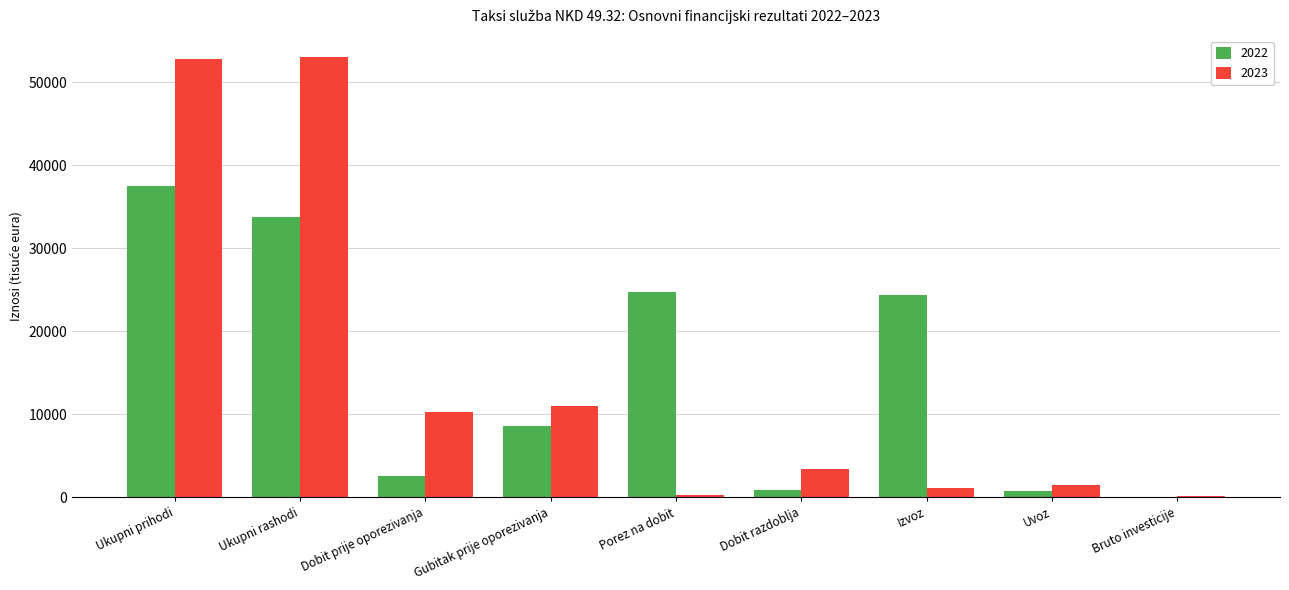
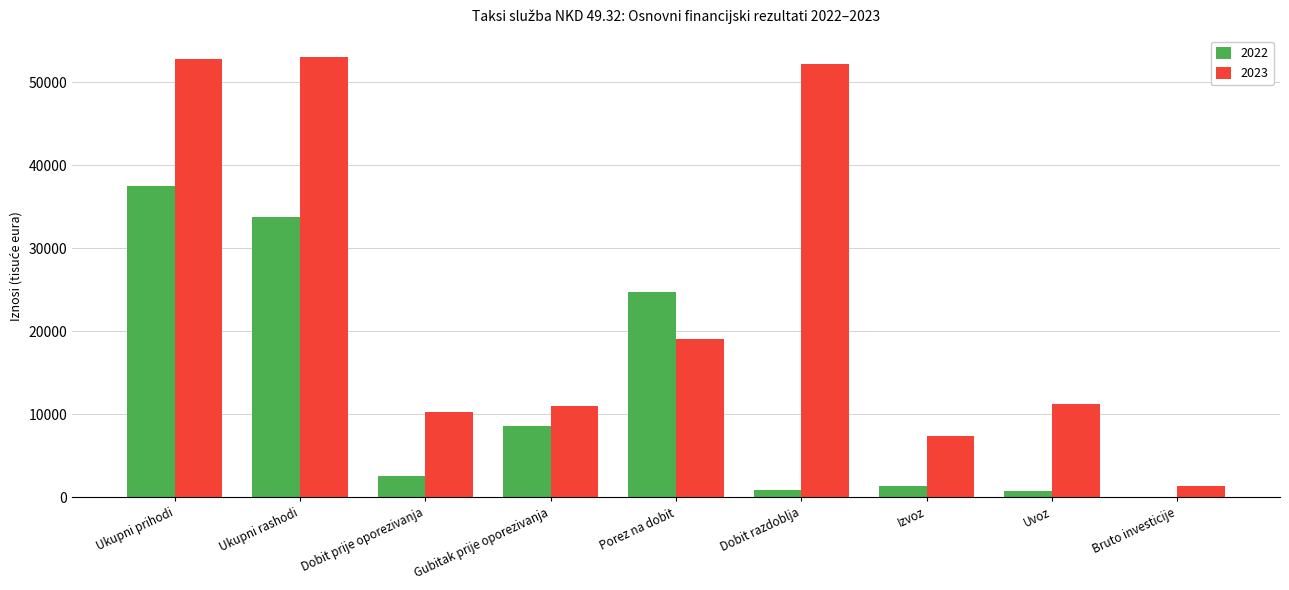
2023, Porez na dobit: 0 -> 19000
2023, Dobit razdoblja: 3000 -> 52000
2022, Izvoz: 24000 -> 1000
2023, Izvoz: 1000 -> 7000
2023, Uvoz: 2000 -> 11000
2023, Bruto investicije: 0 -> 1000
